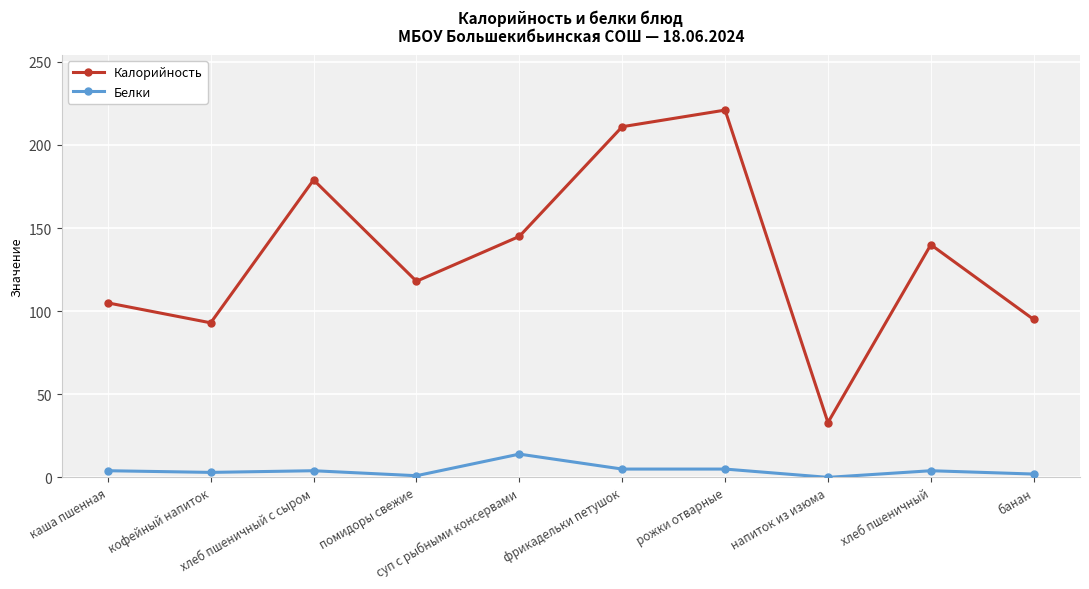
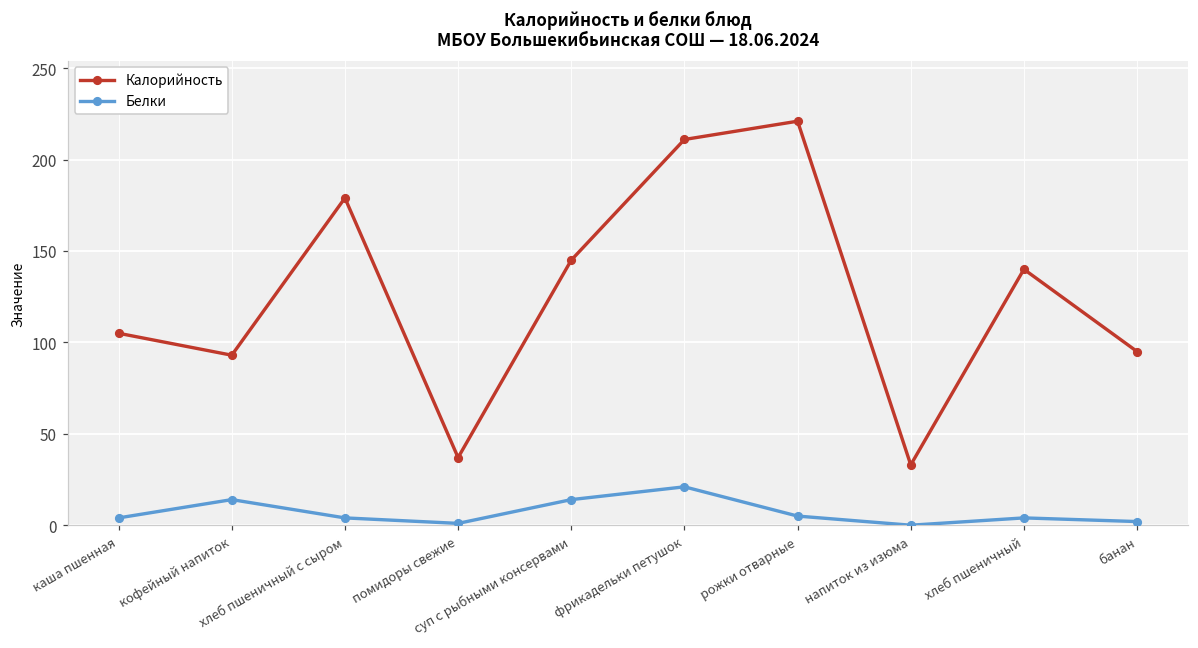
Белки, кофейный напиток: 3 -> 14
Калорийность, помидоры свежие: 118 -> 37
Белки, фрикадельки петушок: 5 -> 21
